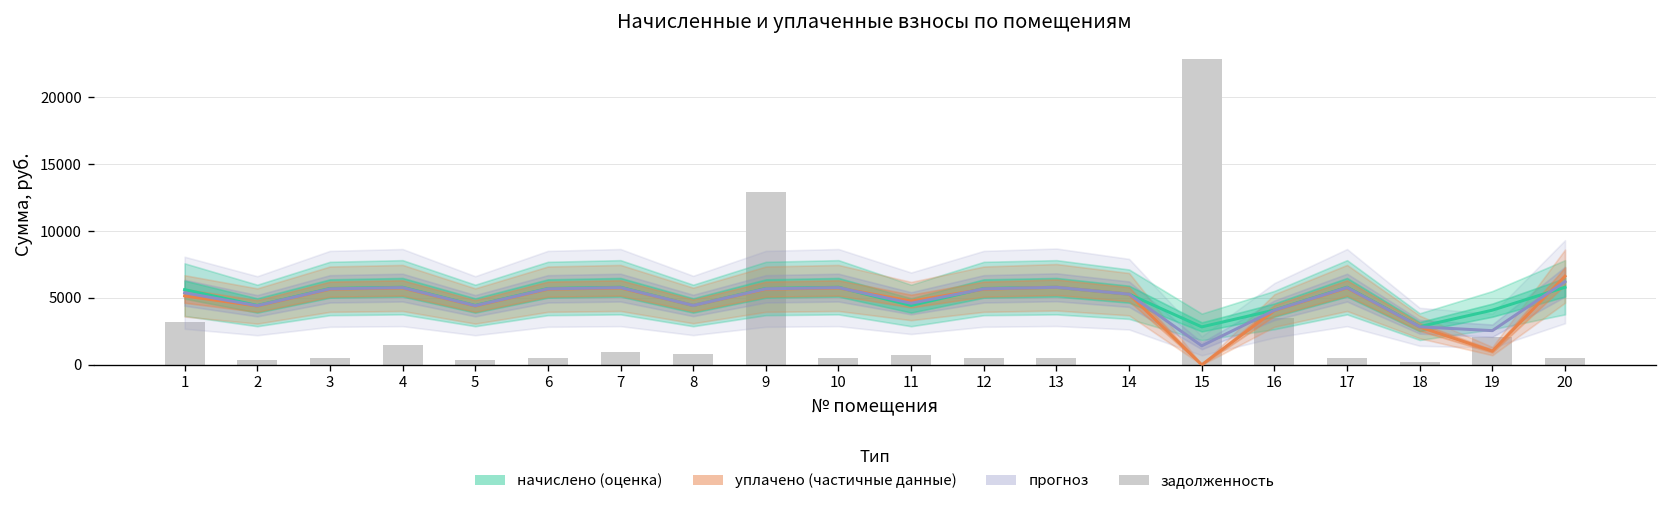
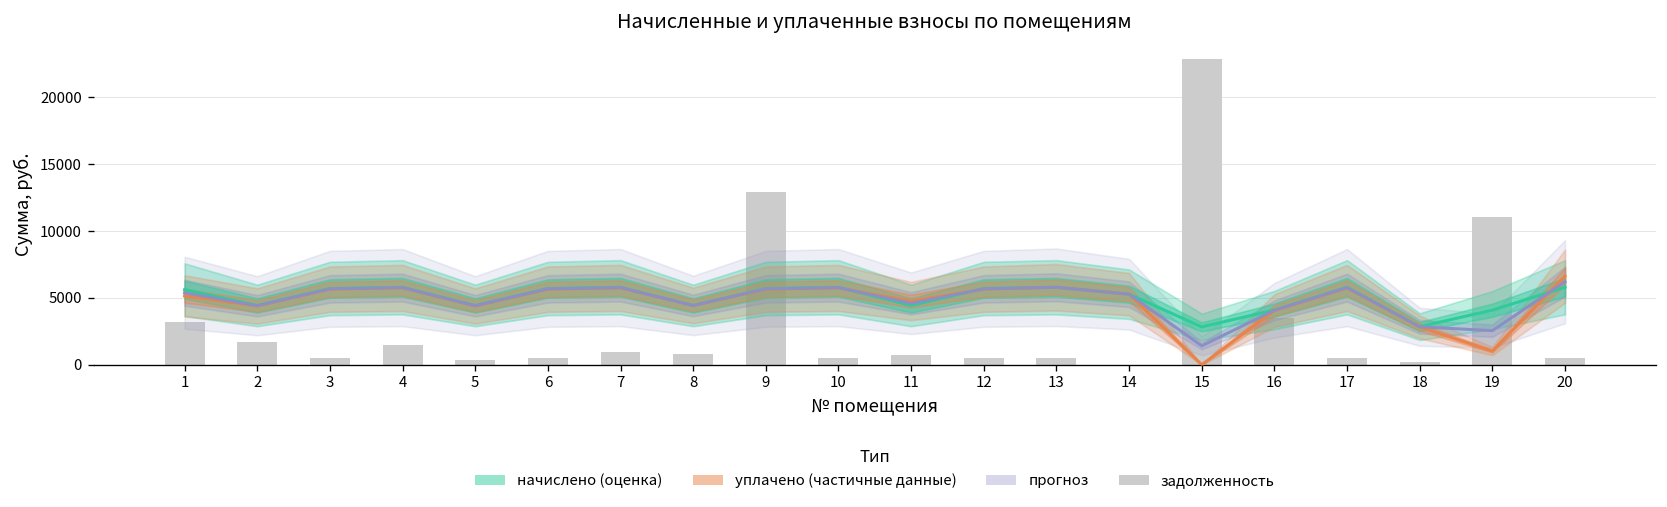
задолженность, 2: 400 -> 1700
задолженность, 19: 2000 -> 11100
